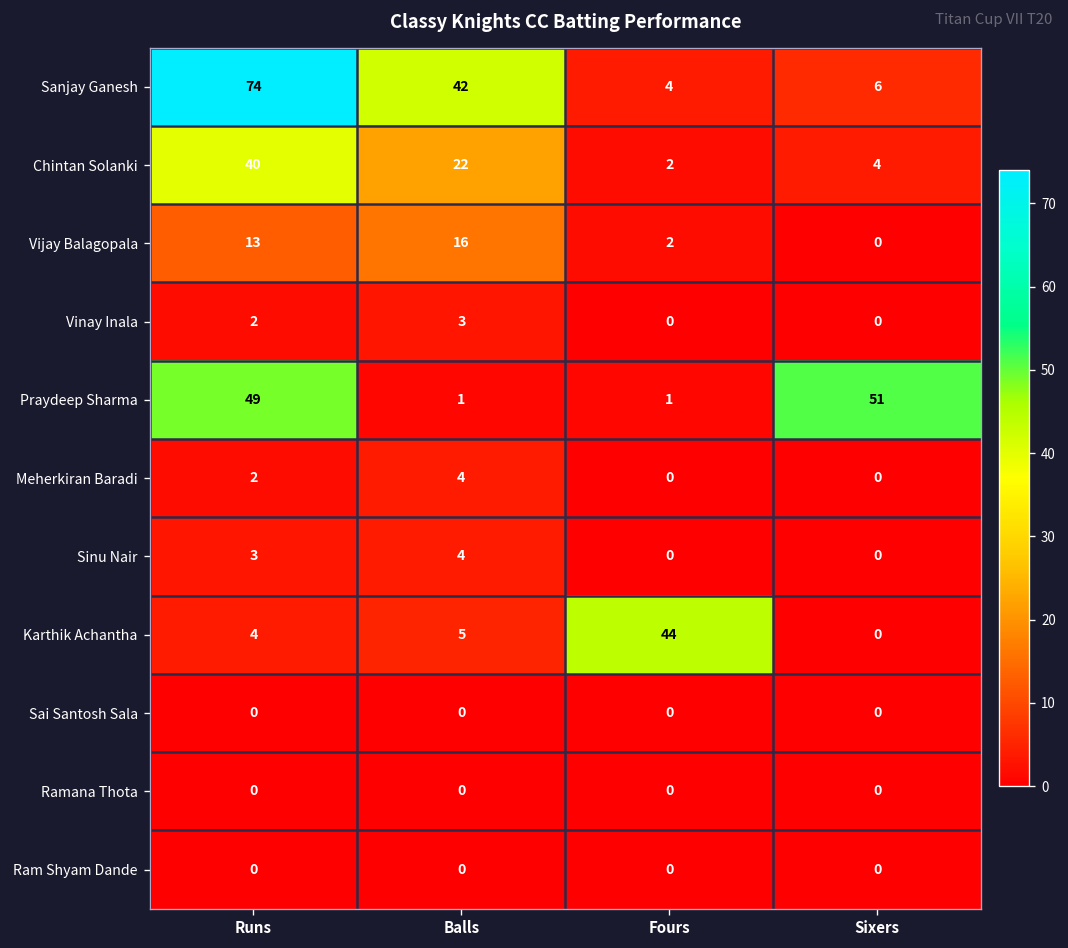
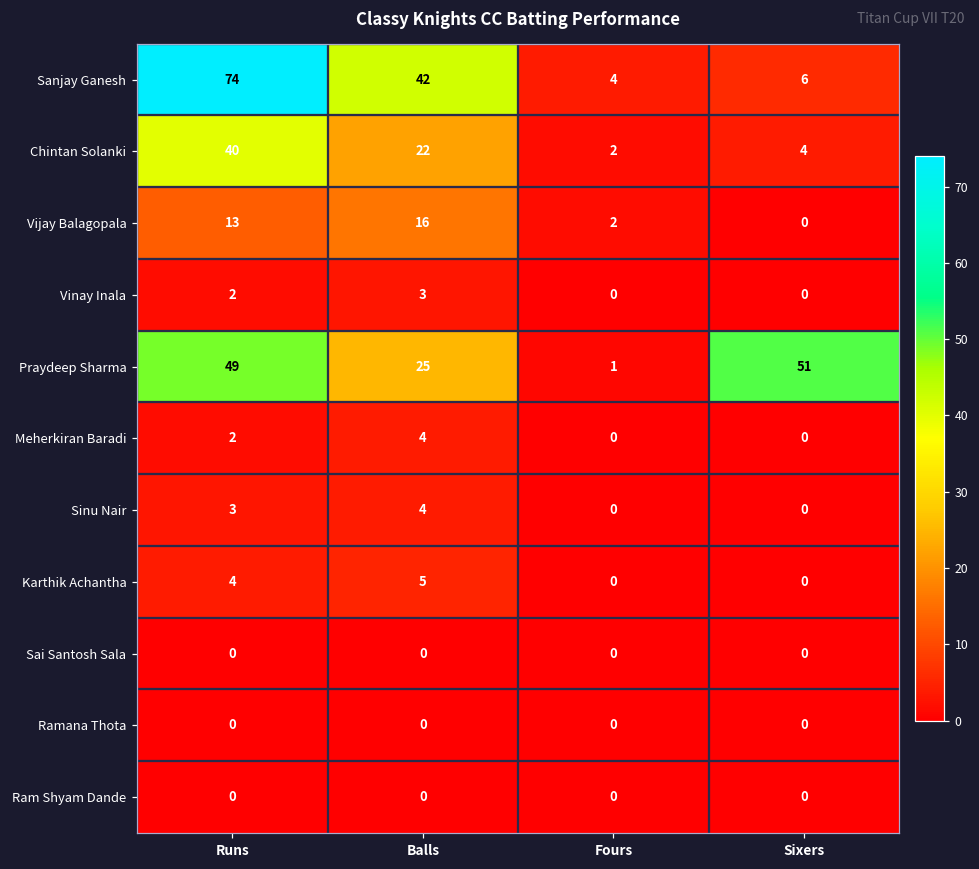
Praydeep Sharma, Balls: 1 -> 25
Karthik Achantha, Fours: 44 -> 0
